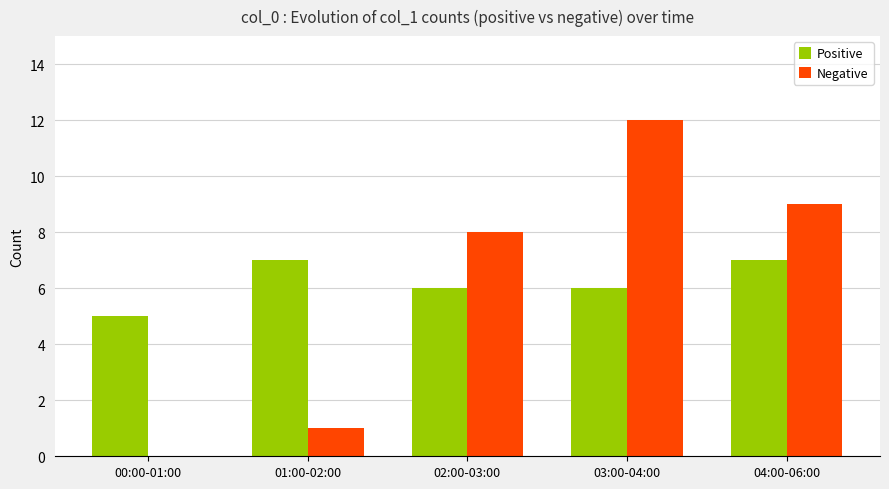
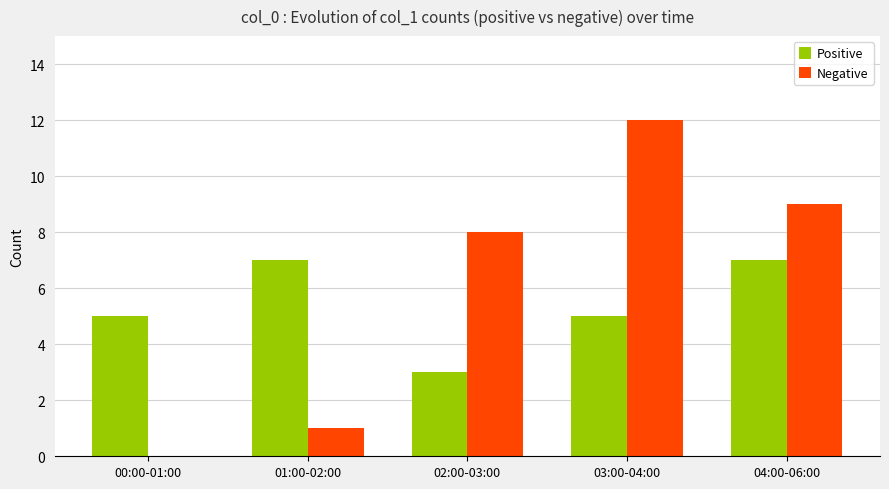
Positive, 02:00-03:00: 6 -> 3
Positive, 03:00-04:00: 6 -> 5
